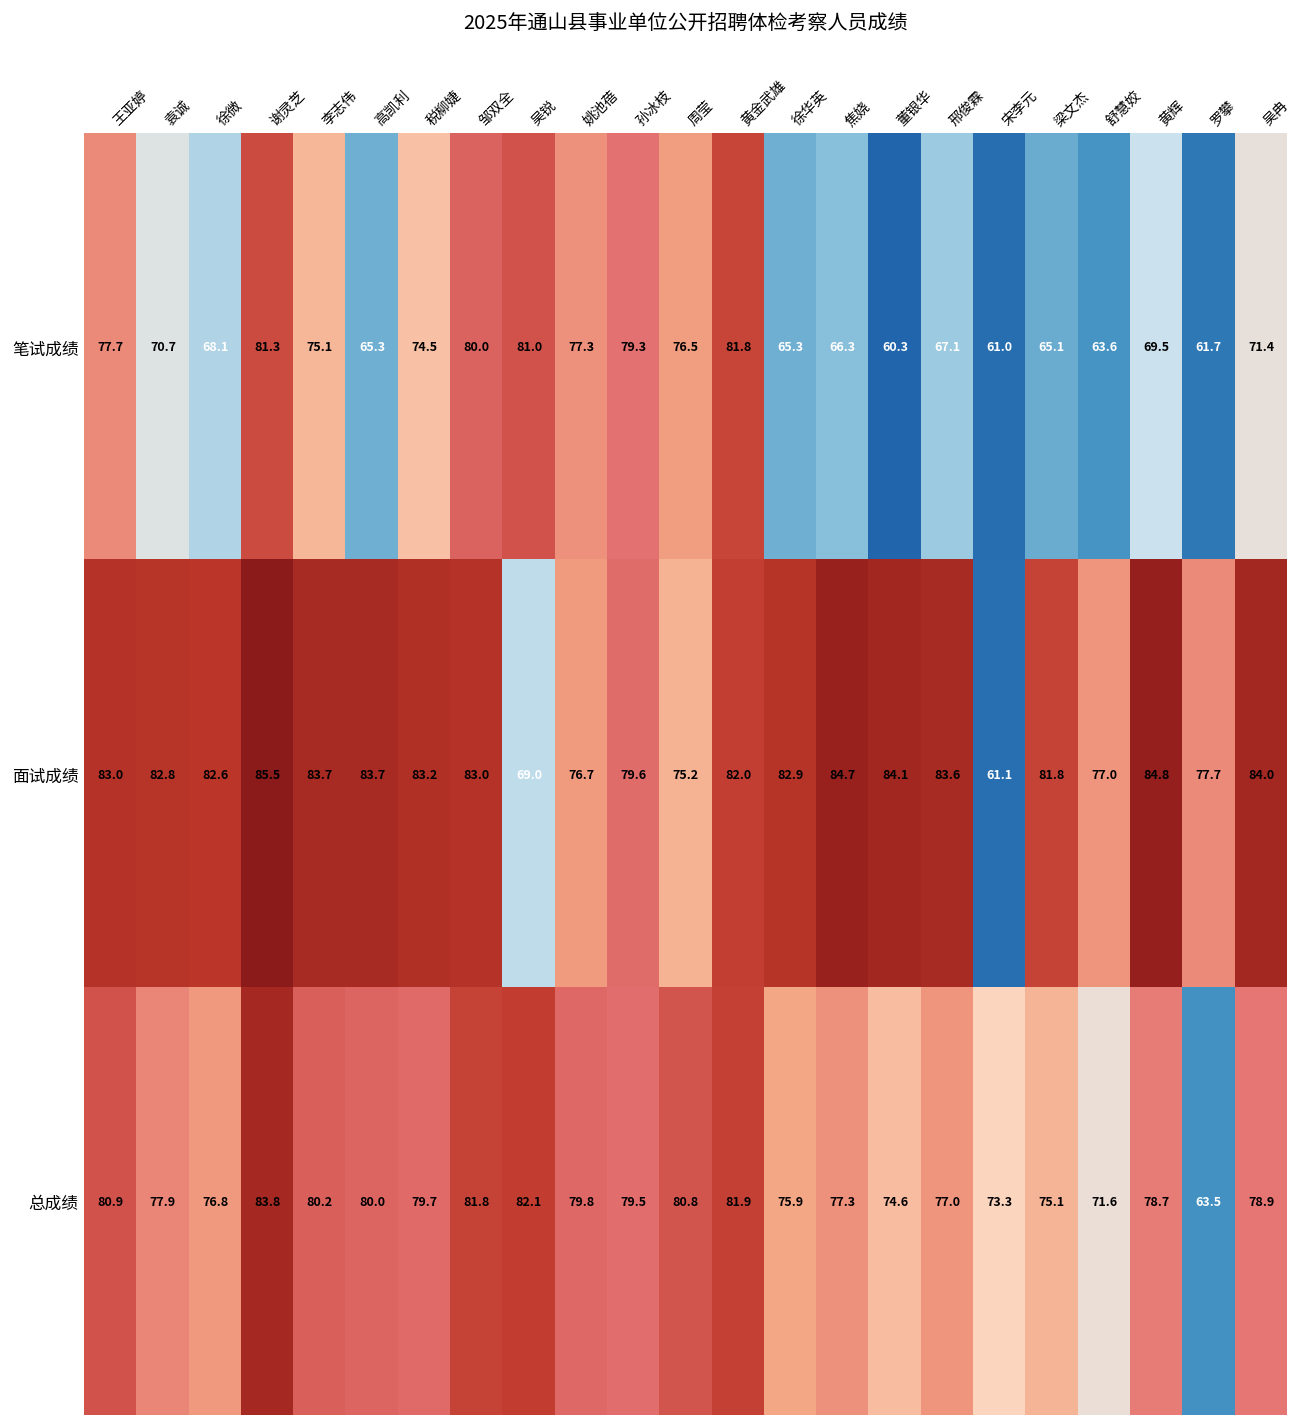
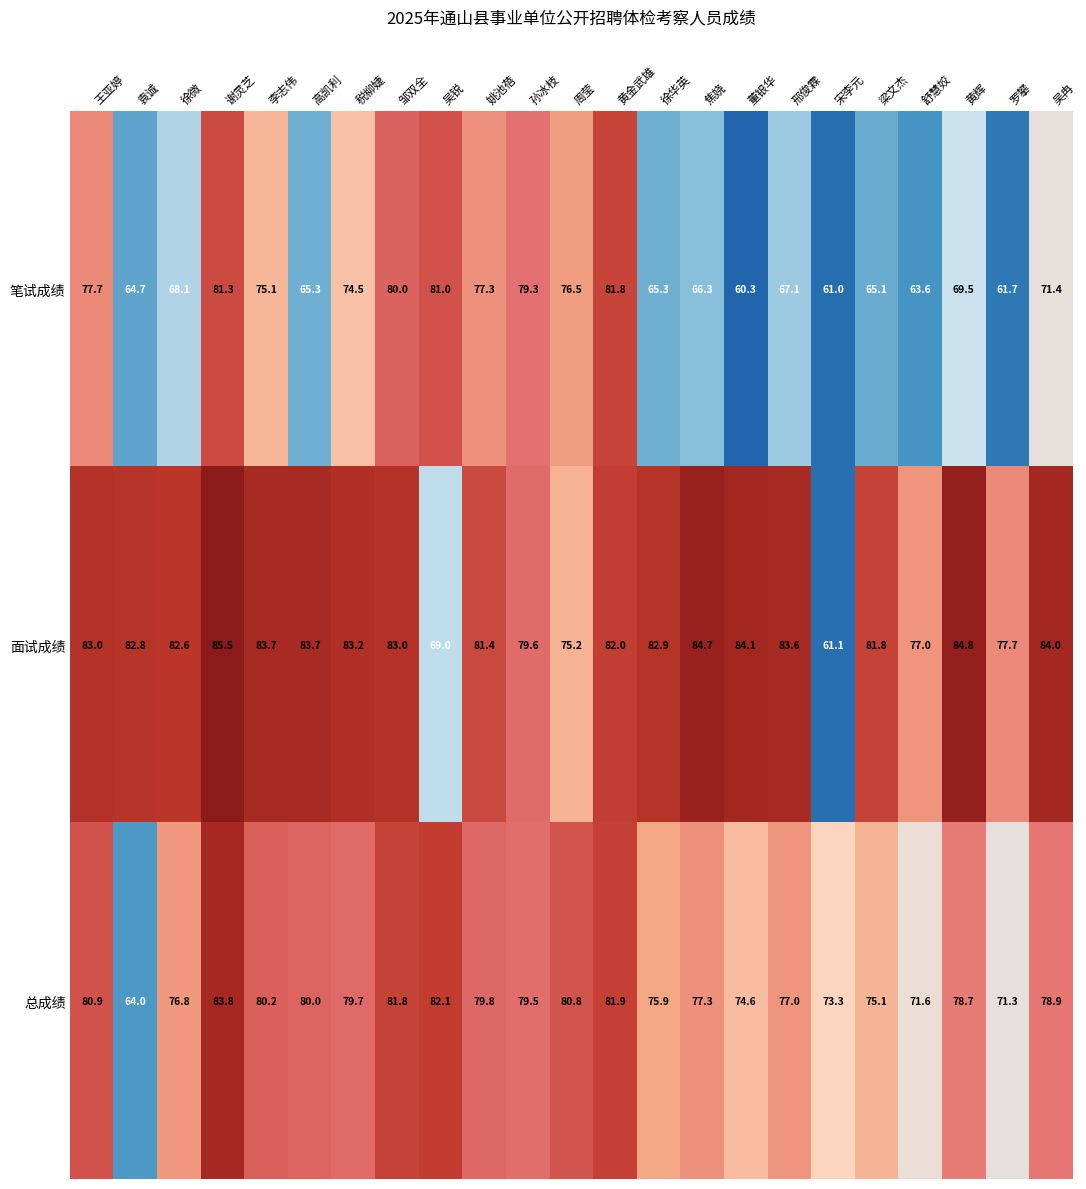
笔试成绩, 袁诚: 70.7 -> 64.7
面试成绩, 姚池蓓: 76.7 -> 81.4
总成绩, 袁诚: 77.9 -> 64.0
总成绩, 罗攀: 63.5 -> 71.3
